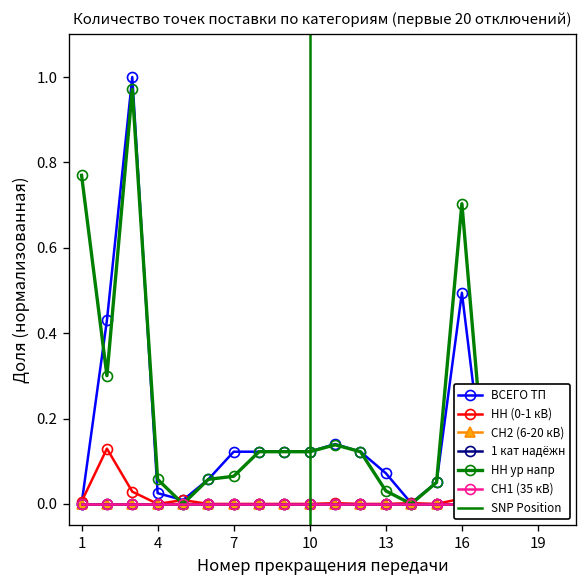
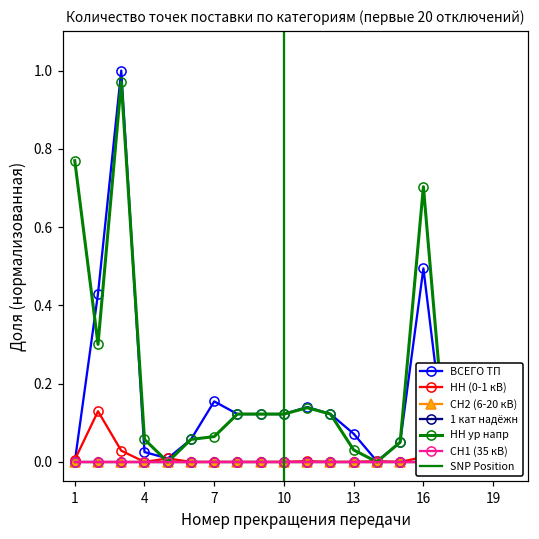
ВСЕГО ТП, 7: 0.12 -> 0.15
